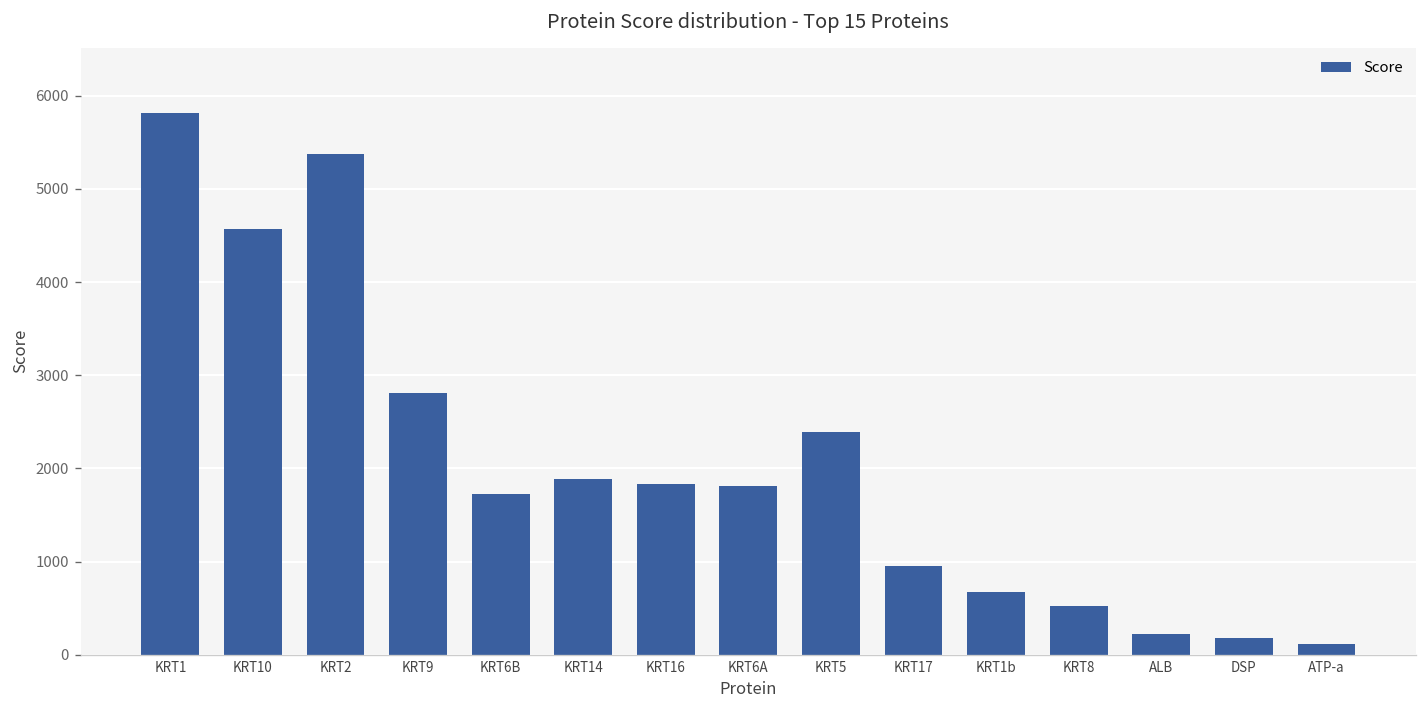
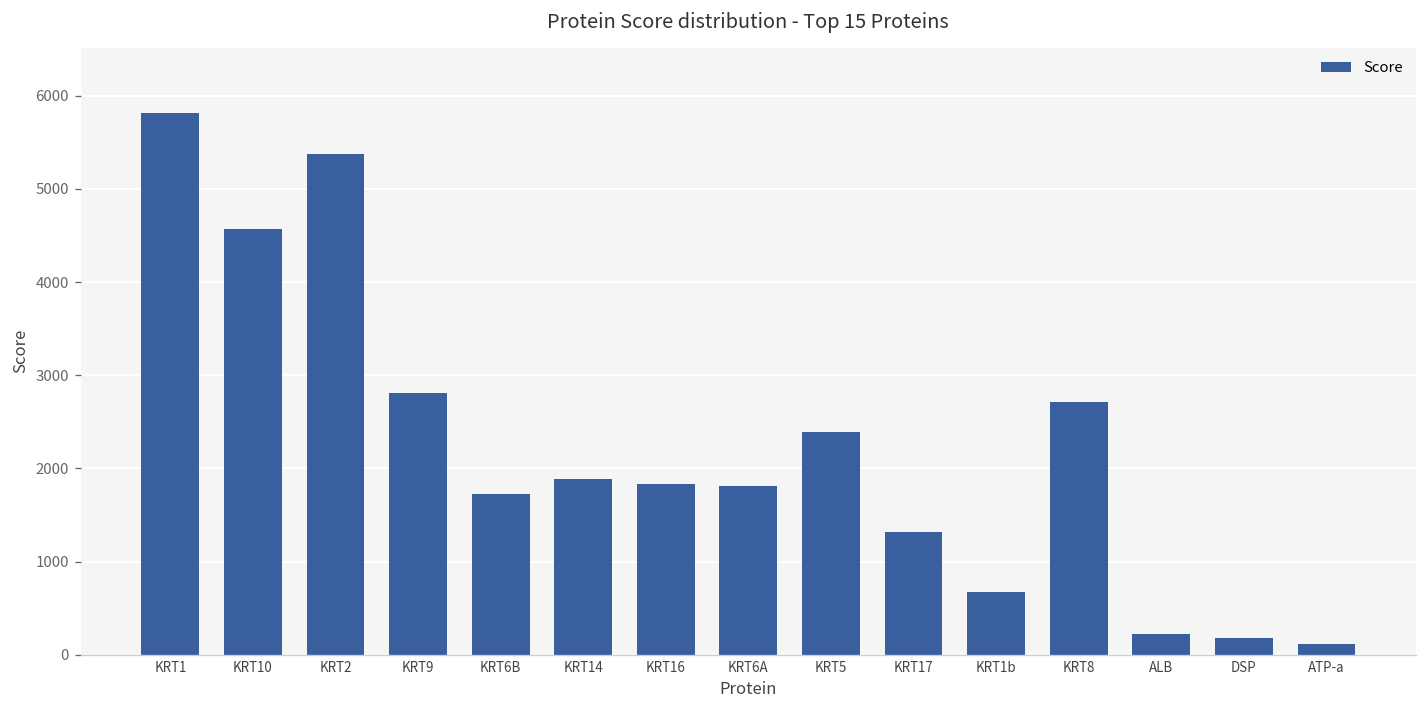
KRT17: 1000 -> 1300
KRT8: 500 -> 2700
